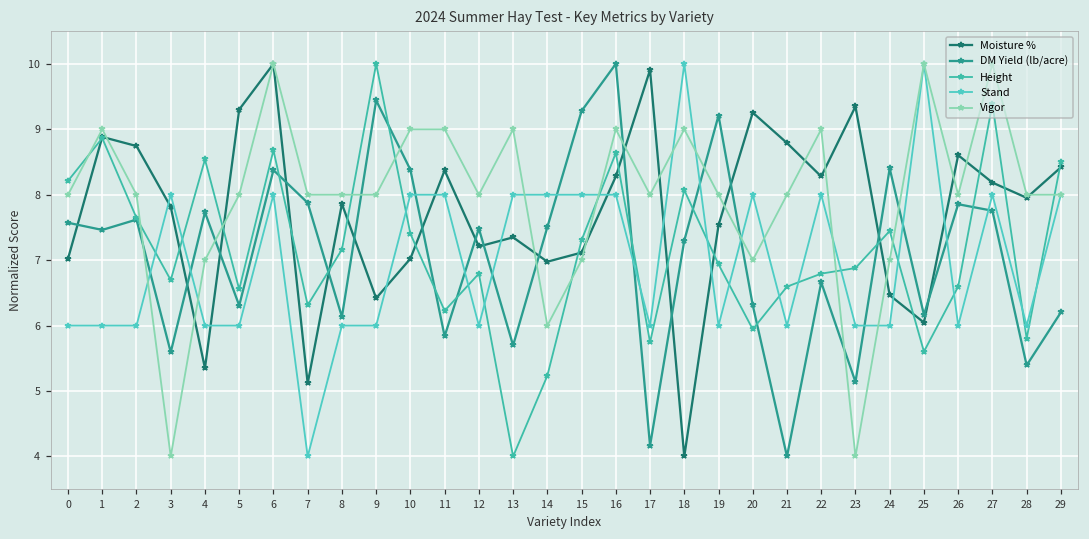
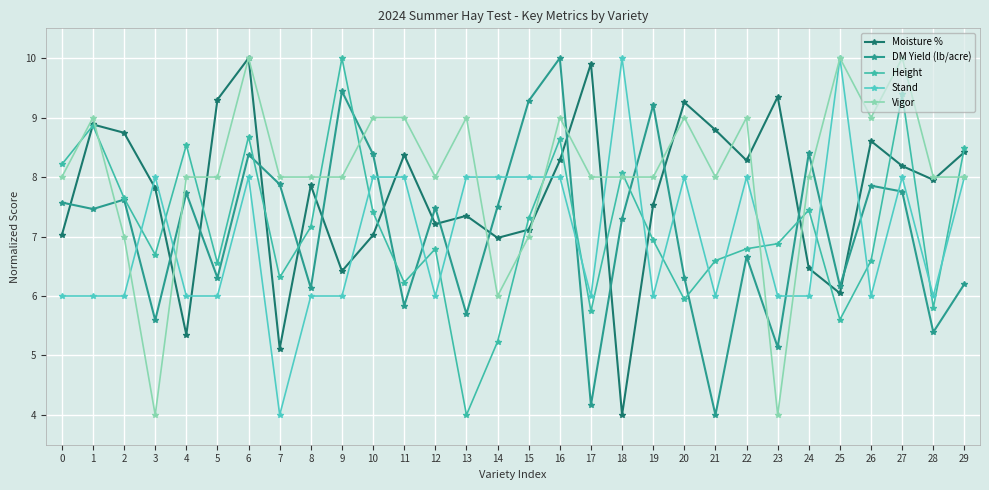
Vigor, 2: 8.0 -> 7.0
Vigor, 4: 7.0 -> 8.0
Vigor, 18: 9.0 -> 8.0
Vigor, 20: 7.0 -> 9.0
Vigor, 24: 7.0 -> 8.0
Vigor, 26: 8.0 -> 9.0
